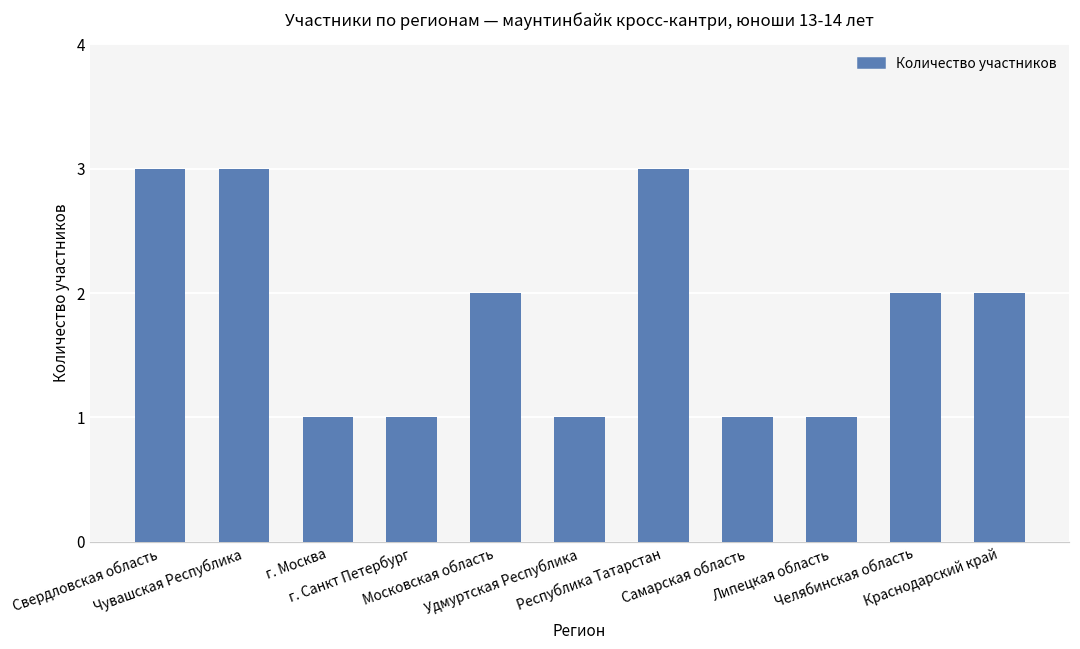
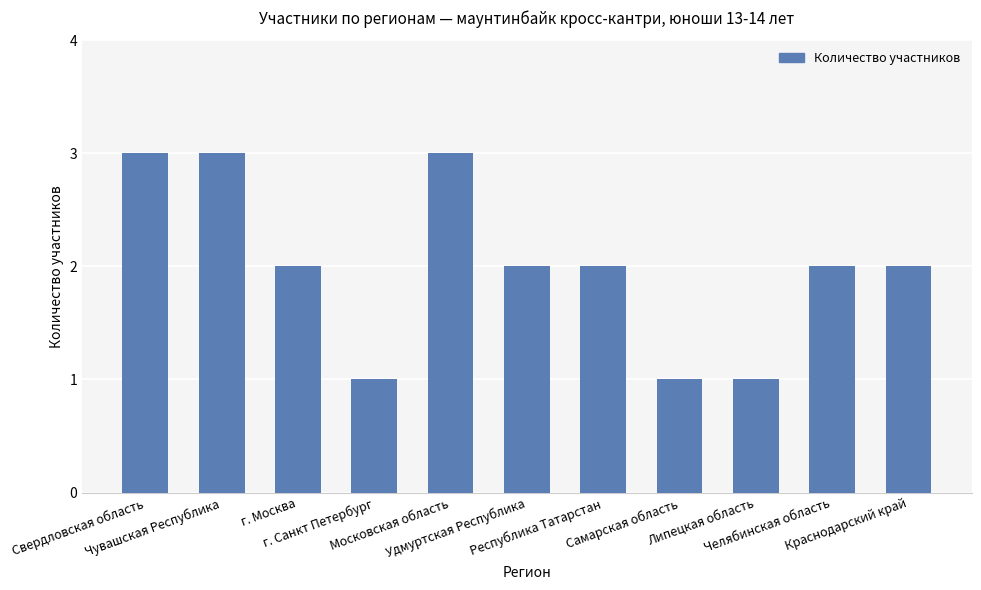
г. Москва: 1 -> 2
Московская область: 2 -> 3
Удмуртская Республика: 1 -> 2
Республика Татарстан: 3 -> 2
